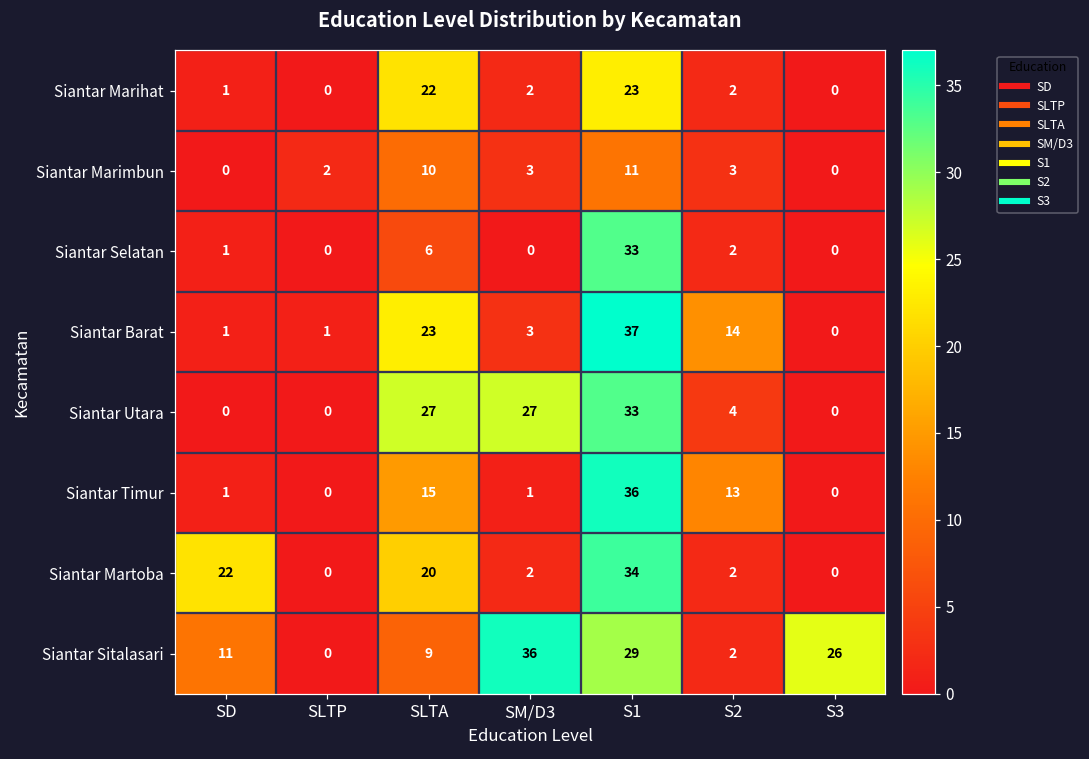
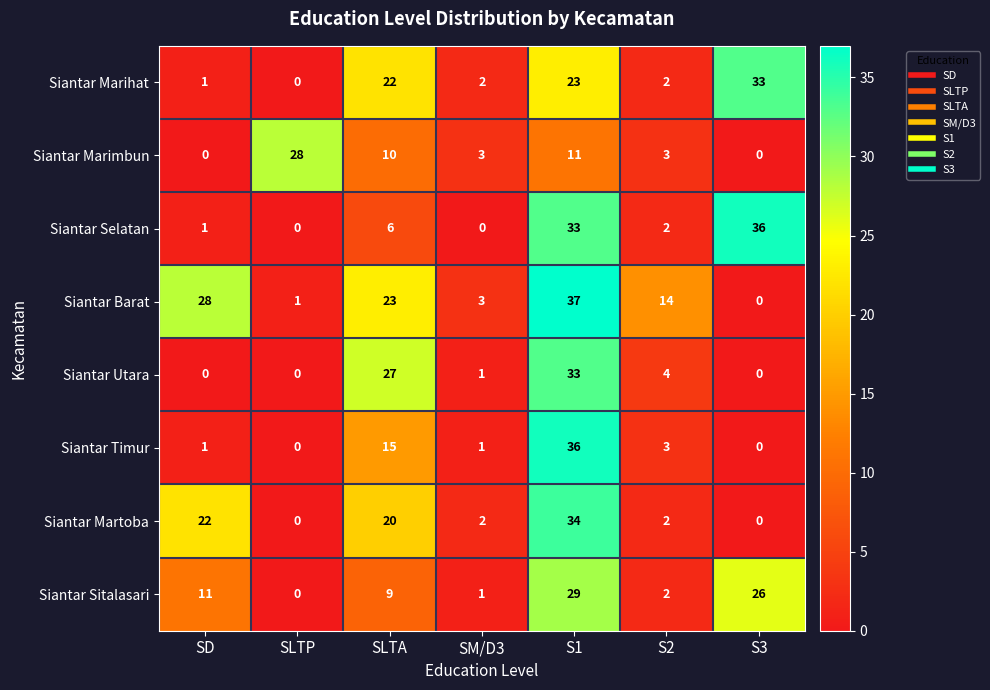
Siantar Marihat, S3: 0 -> 33
Siantar Marimbun, SLTP: 2 -> 28
Siantar Selatan, S3: 0 -> 36
Siantar Barat, SD: 1 -> 28
Siantar Utara, SM/D3: 27 -> 1
Siantar Timur, S2: 13 -> 3
Siantar Sitalasari, SM/D3: 36 -> 1
